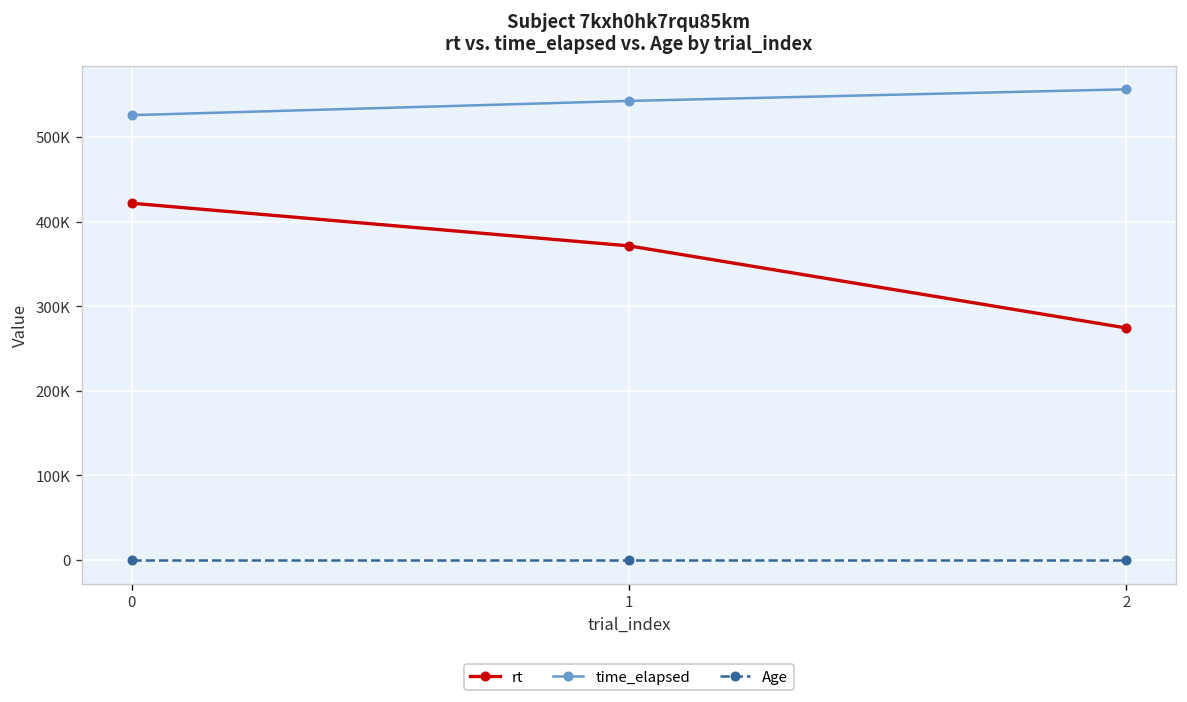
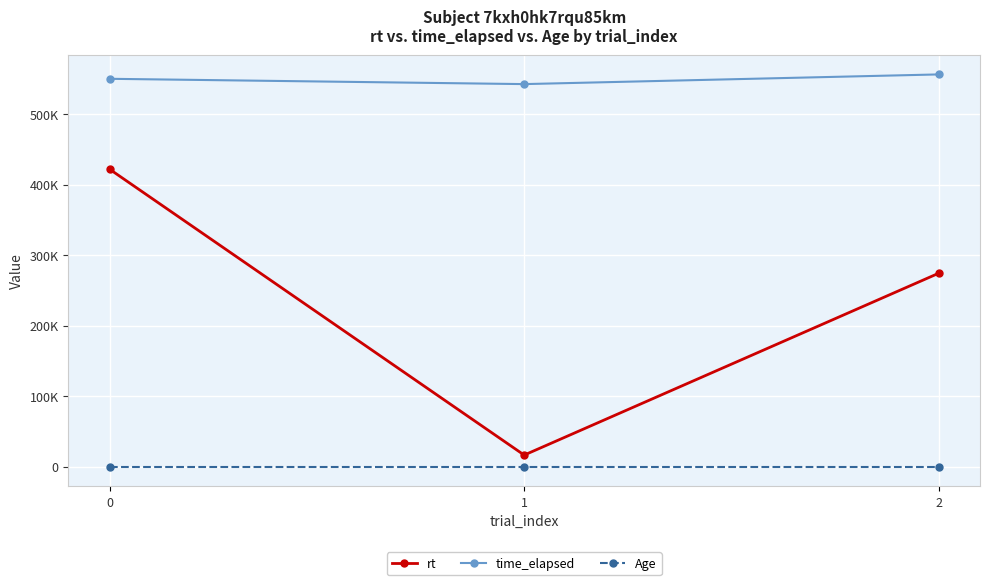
time_elapsed, 0: 530000 -> 550000
rt, 1: 370000 -> 20000
